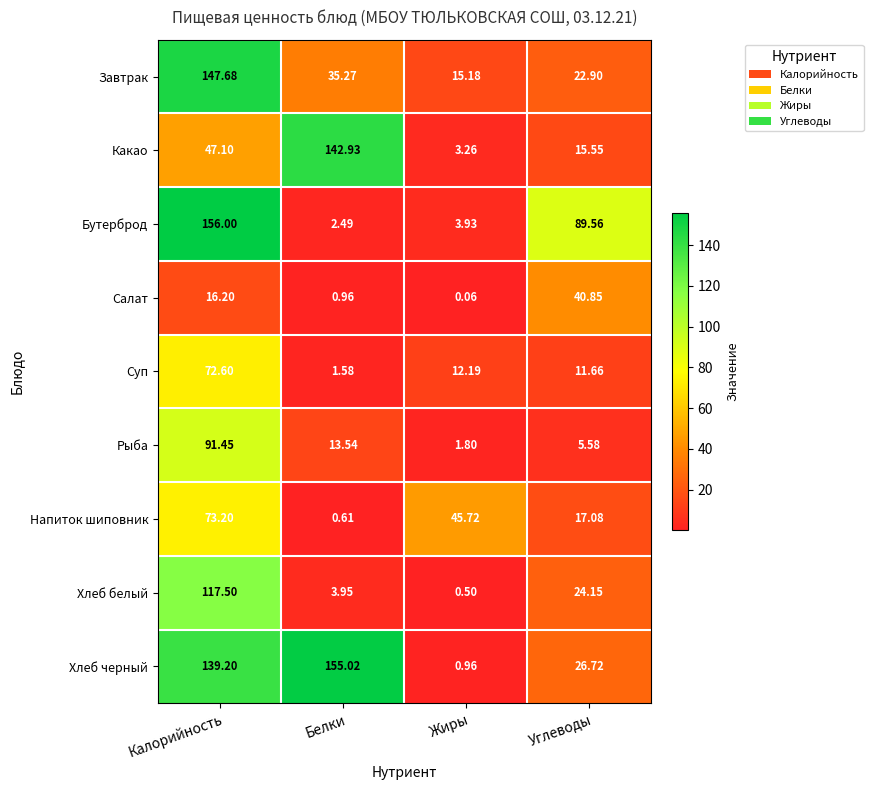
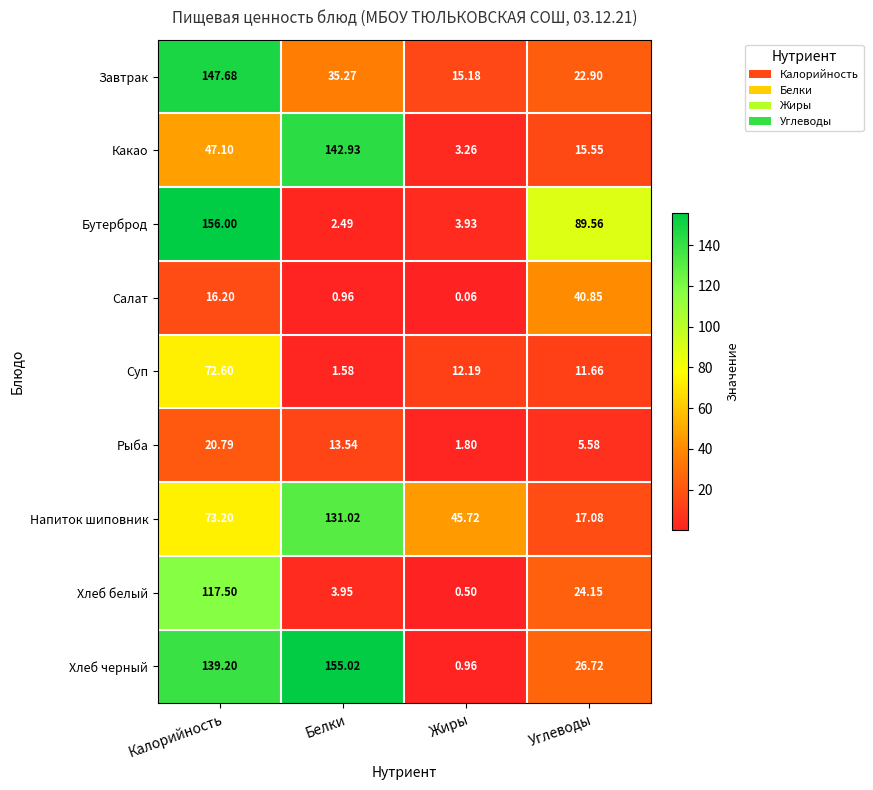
Рыба, Калорийность: 91.45 -> 20.79
Напиток шиповник, Белки: 0.61 -> 131.02
